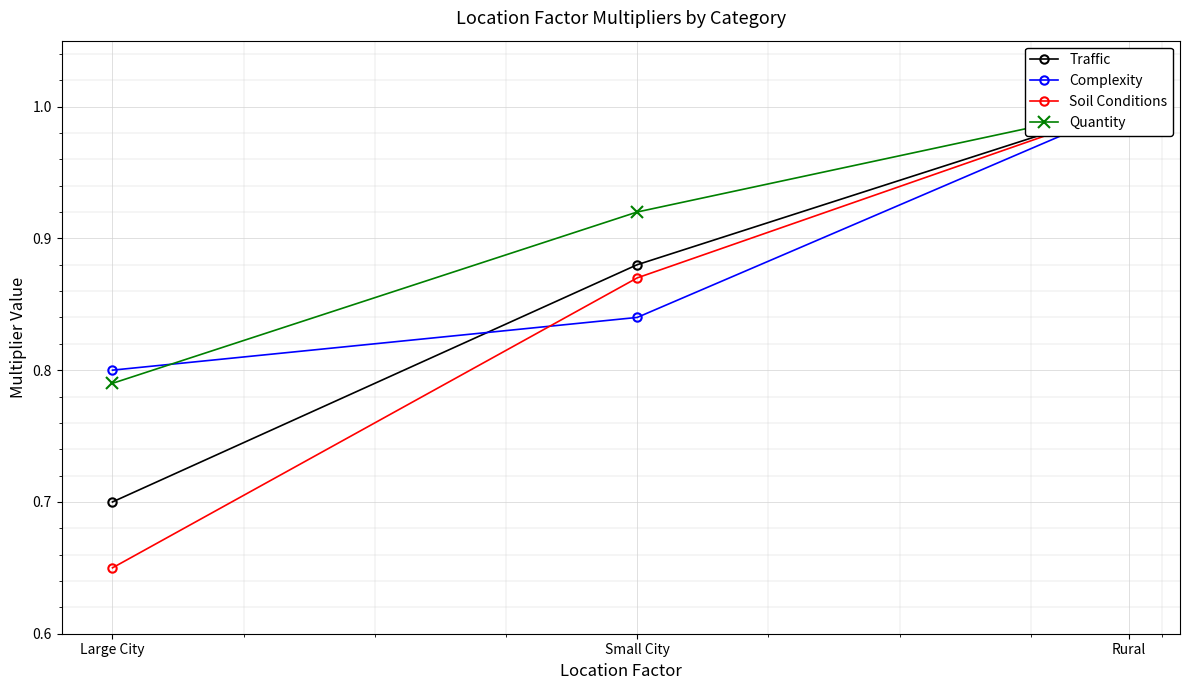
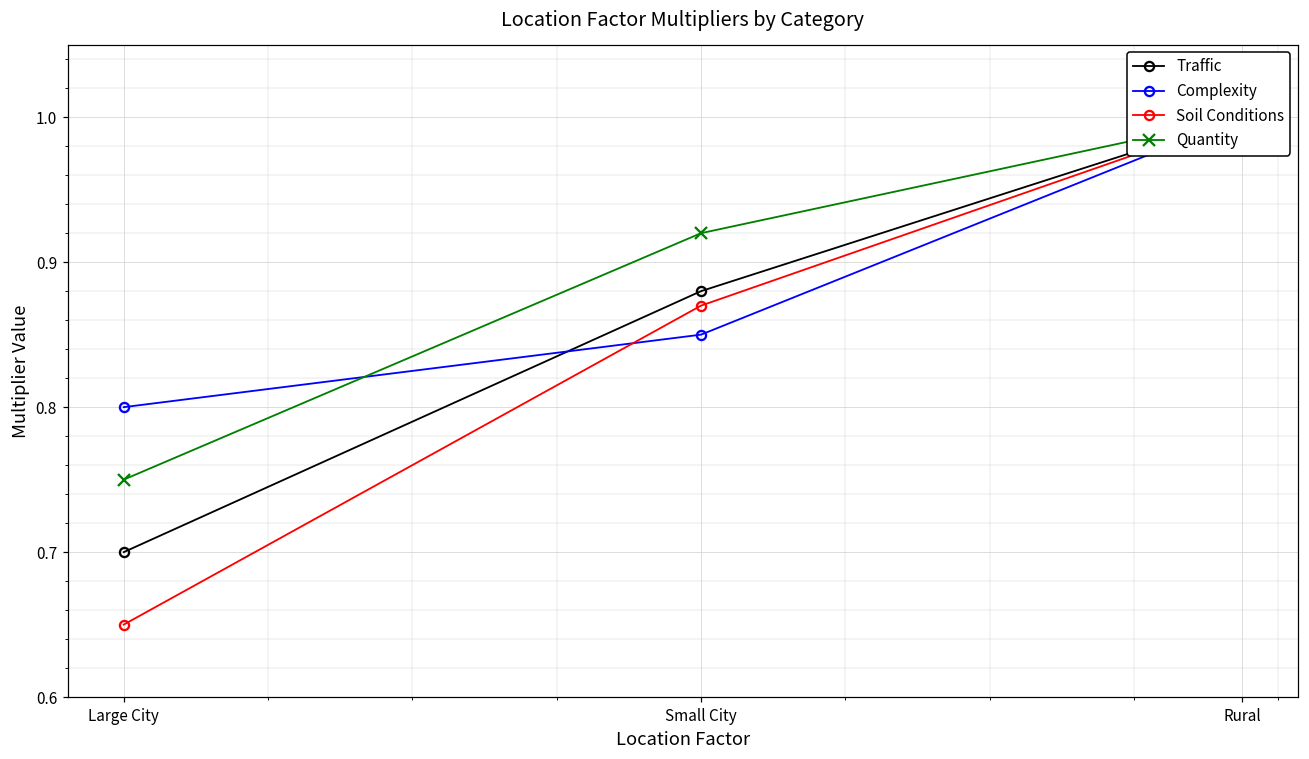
Quantity, Large City: 0.79 -> 0.75
Complexity, Small City: 0.84 -> 0.85
